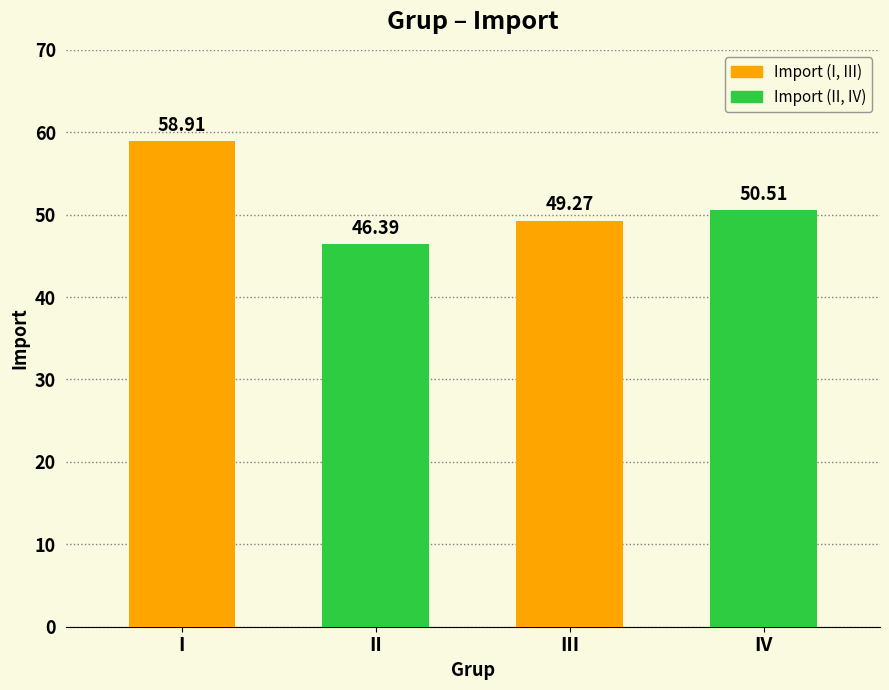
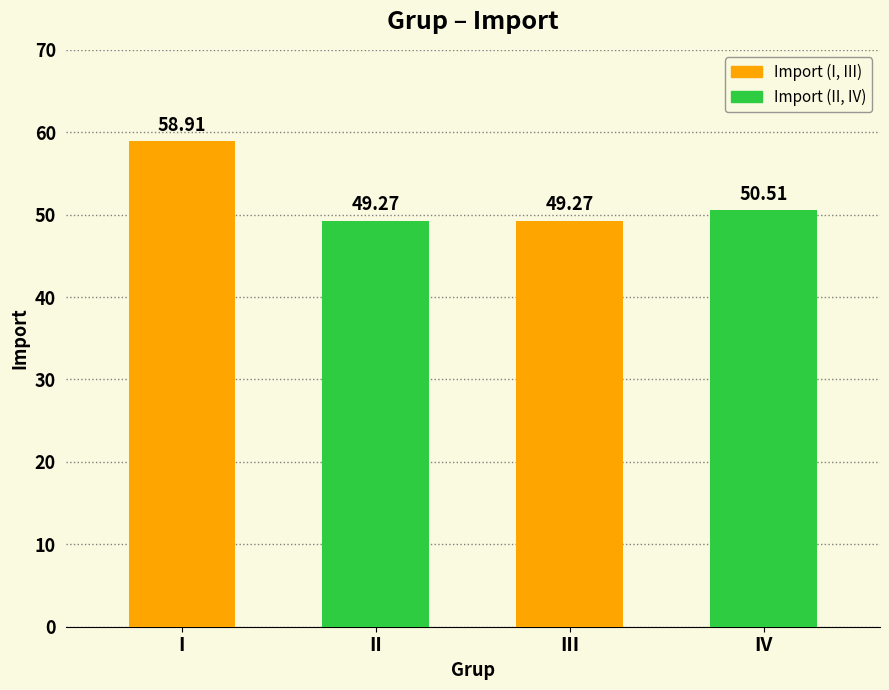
II: 46.39 -> 49.27
